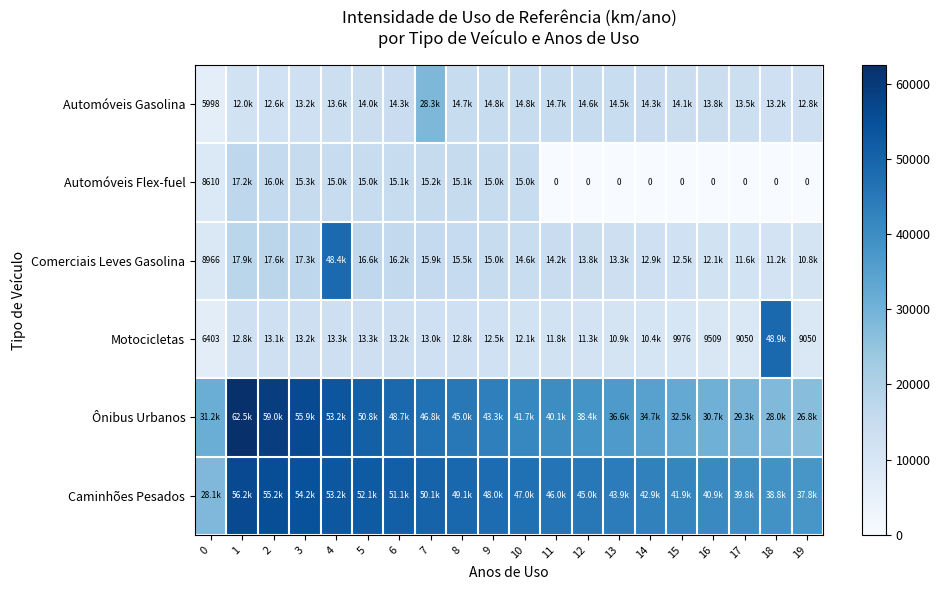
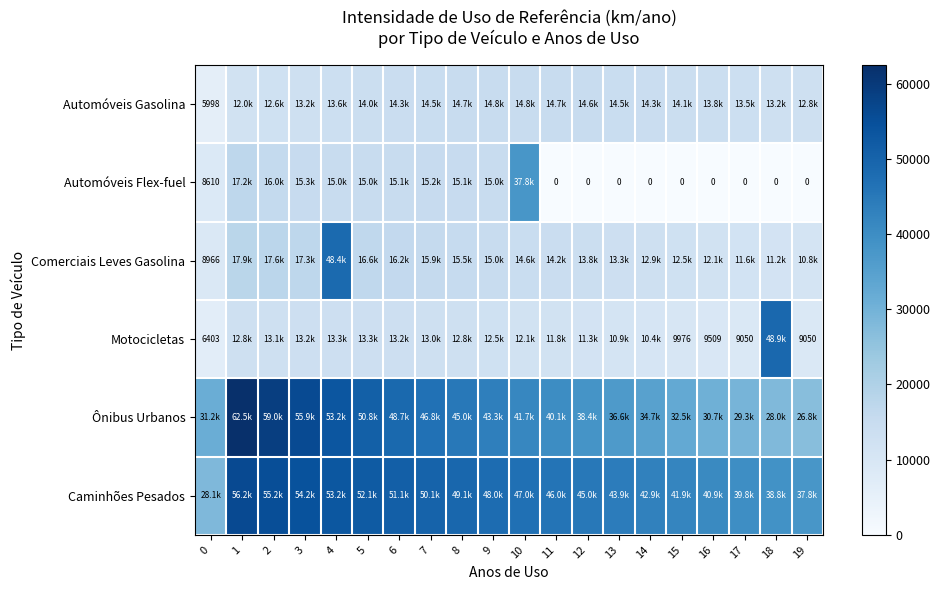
Automóveis Gasolina, 7: 28.3k -> 14.5k
Automóveis Flex-fuel, 10: 15.0k -> 37.8k
